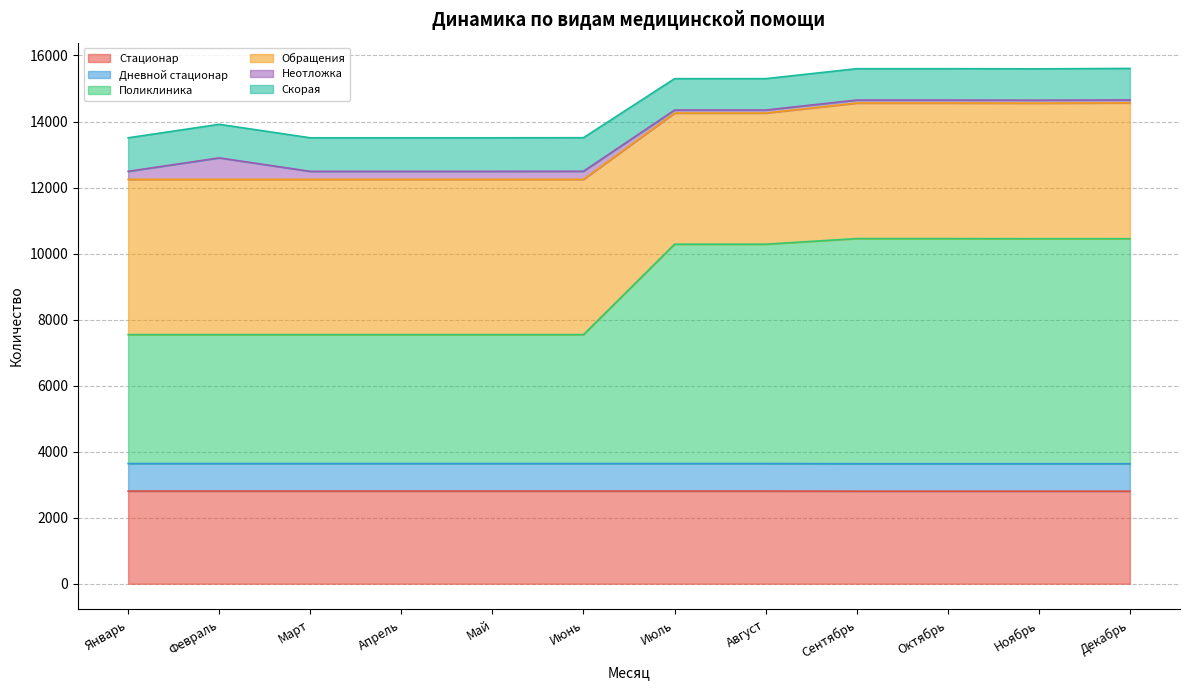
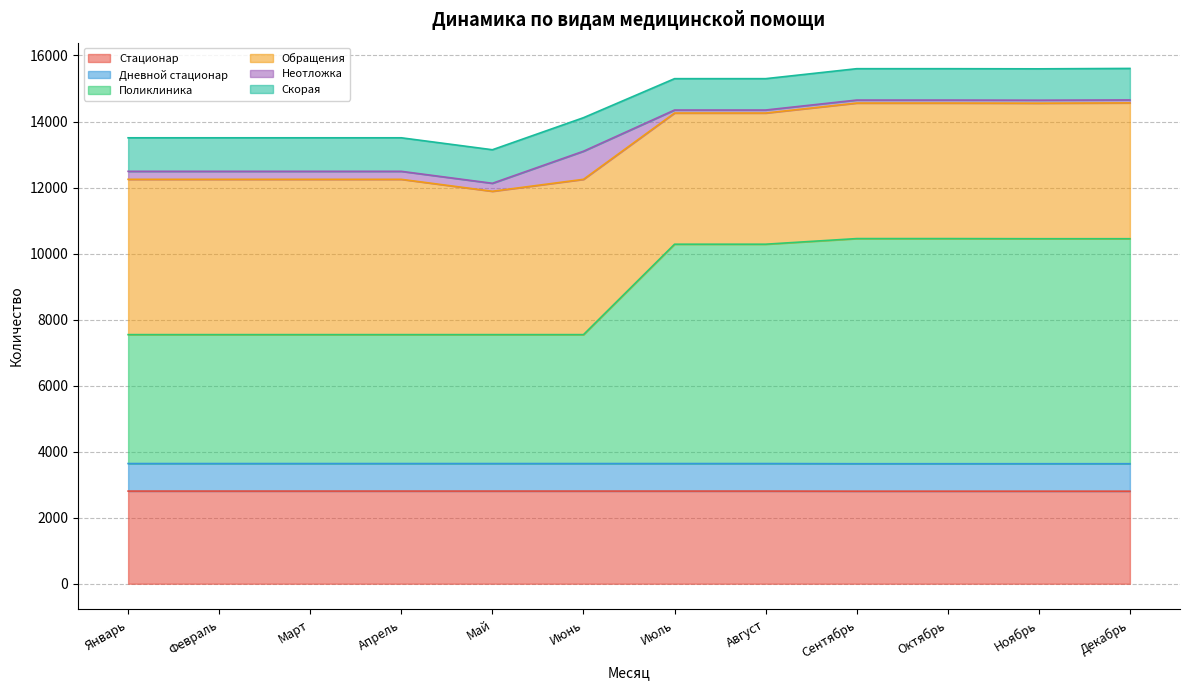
Неотложка, Февраль: 700 -> 200
Обращения, Май: 4700 -> 4300
Неотложка, Июнь: 200 -> 900
